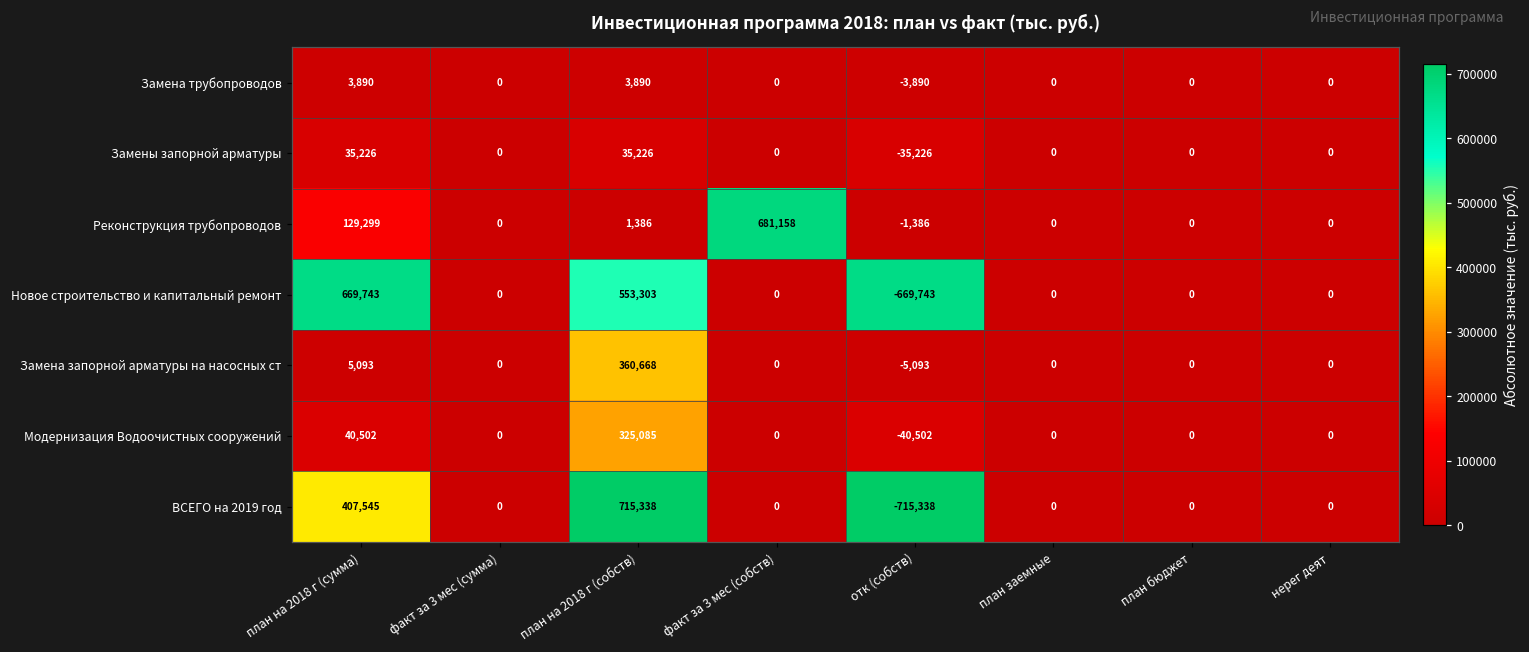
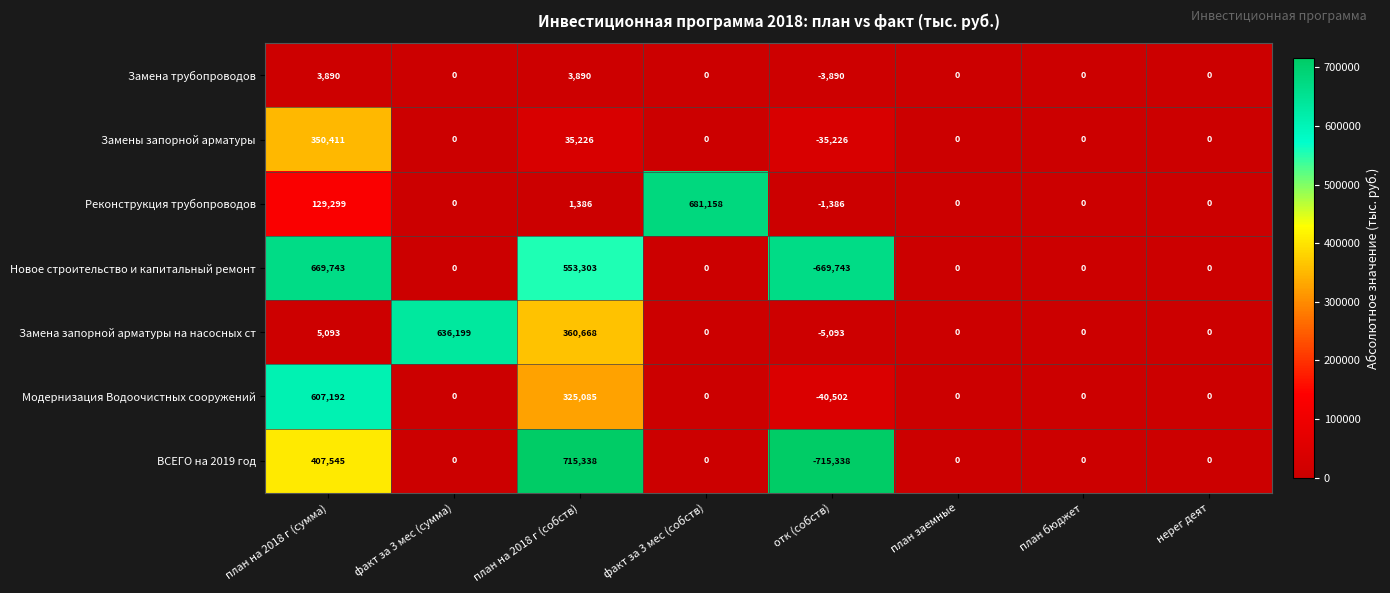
Замены запорной арматуры, план на 2018 г (сумма): 35,226 -> 350,411
Замена запорной арматуры на насосных ст, факт за 3 мес (сумма): 0 -> 636,199
Модернизация Водоочистных сооружений, план на 2018 г (сумма): 40,502 -> 607,192
